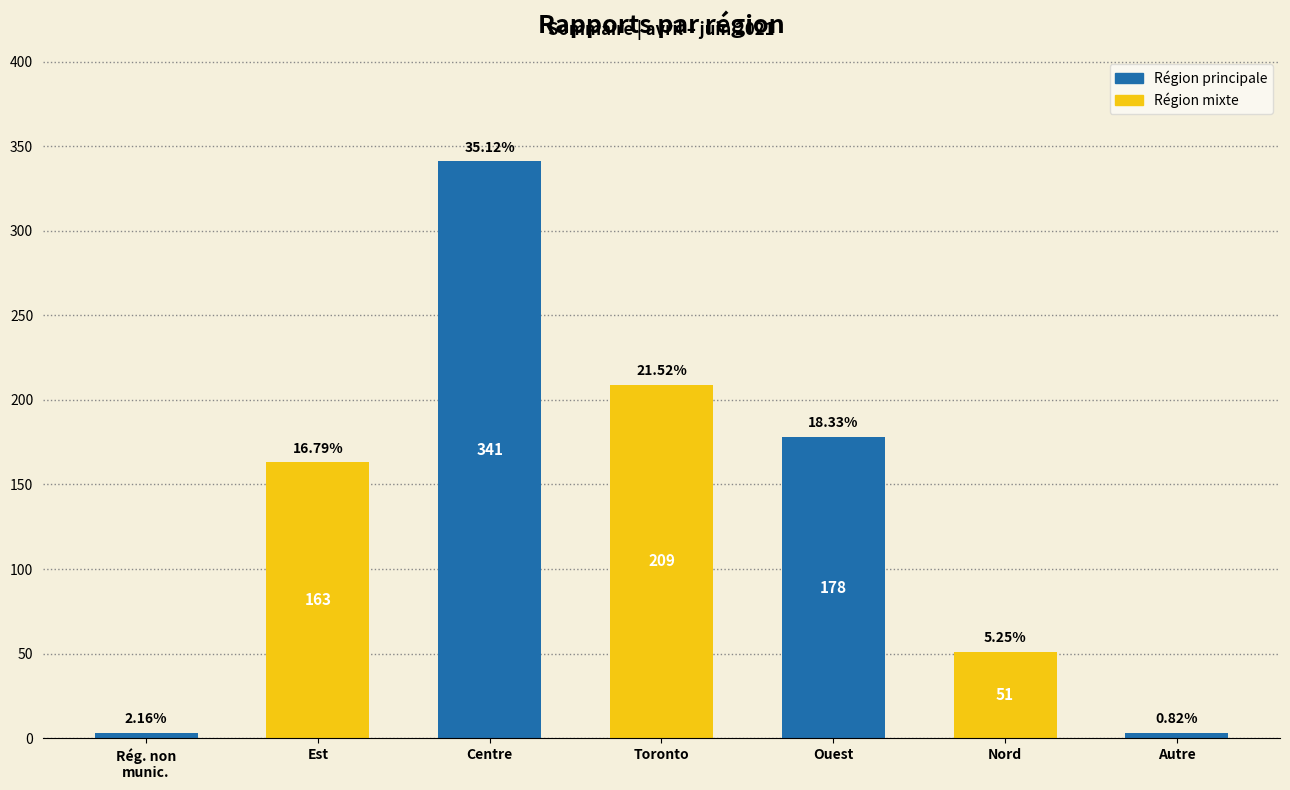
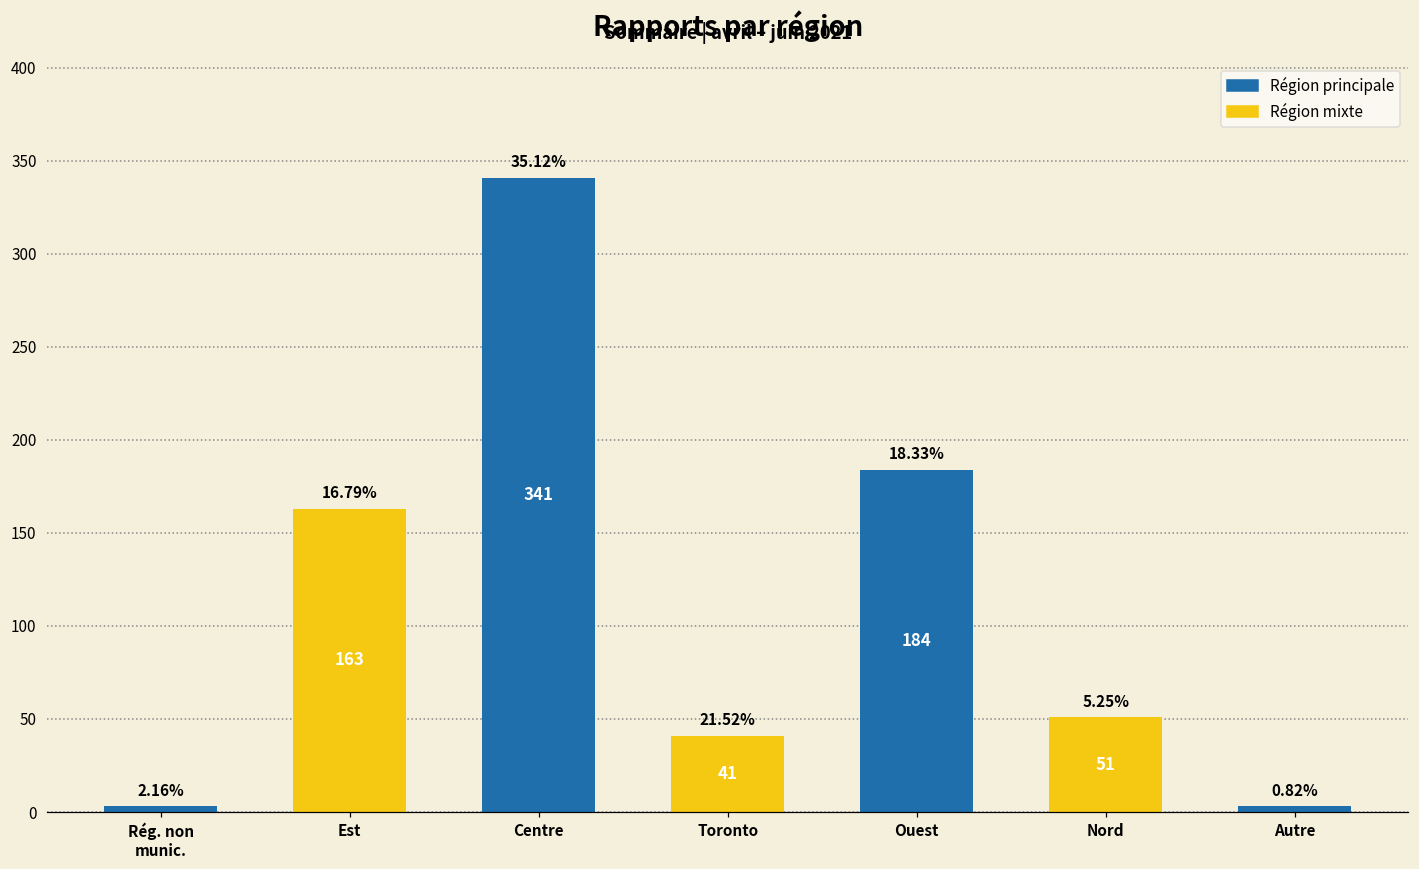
Toronto: 209 -> 41
Ouest: 178 -> 184
